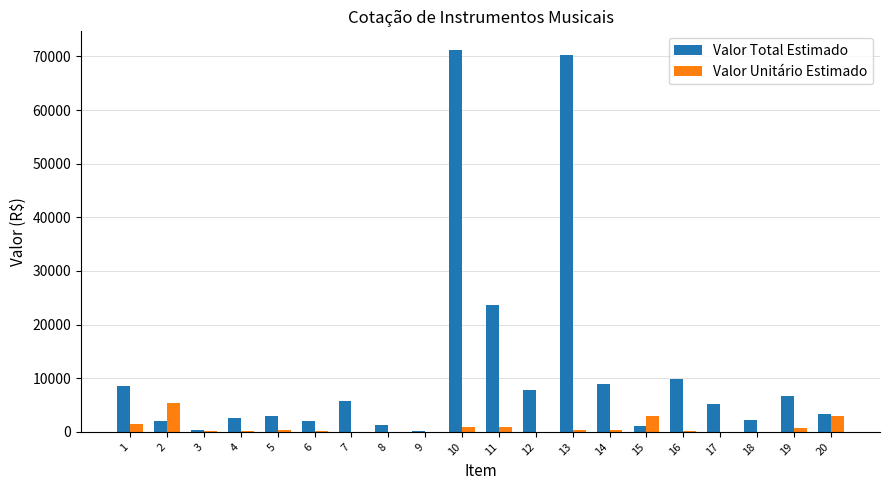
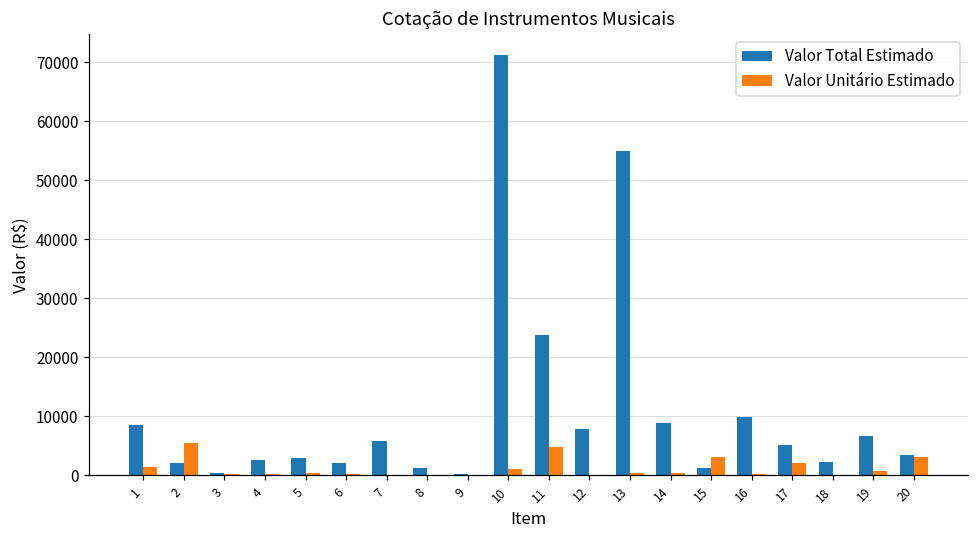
Valor Unitário Estimado, 11: 1000 -> 5000
Valor Total Estimado, 13: 70000 -> 55000
Valor Unitário Estimado, 17: 0 -> 2000
